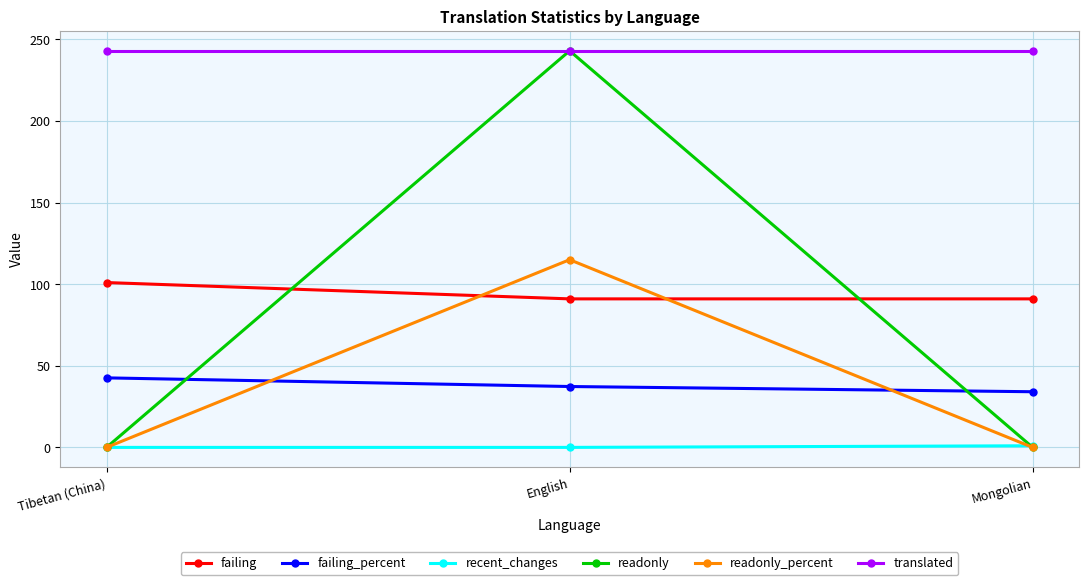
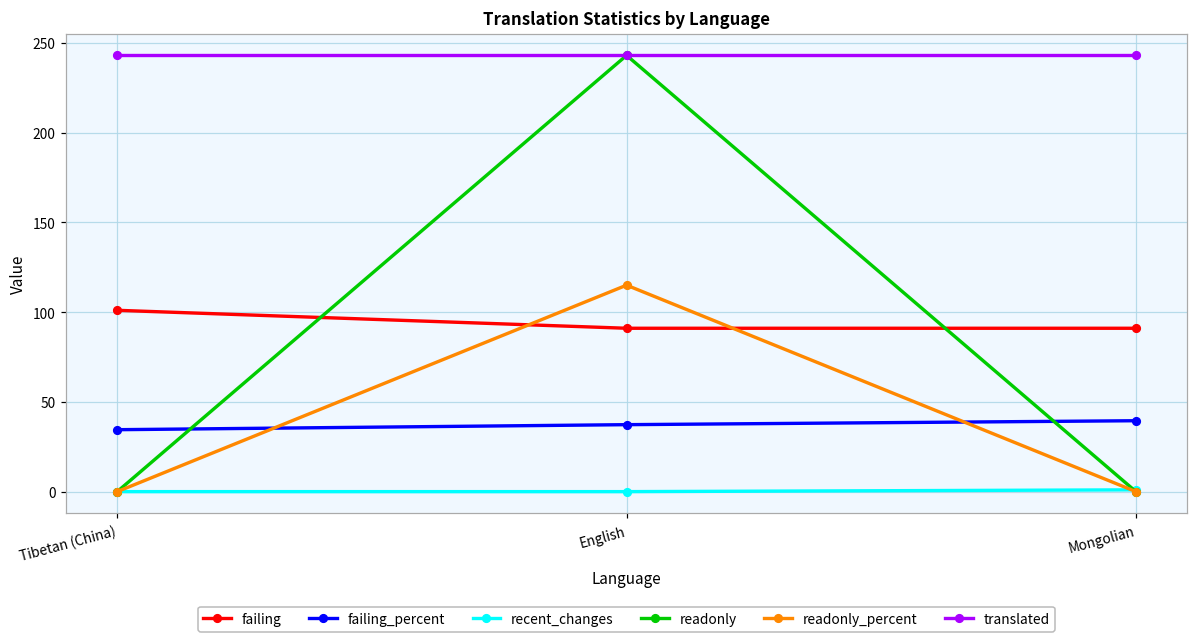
failing_percent, Tibetan (China): 43 -> 35
failing_percent, Mongolian: 34 -> 40
